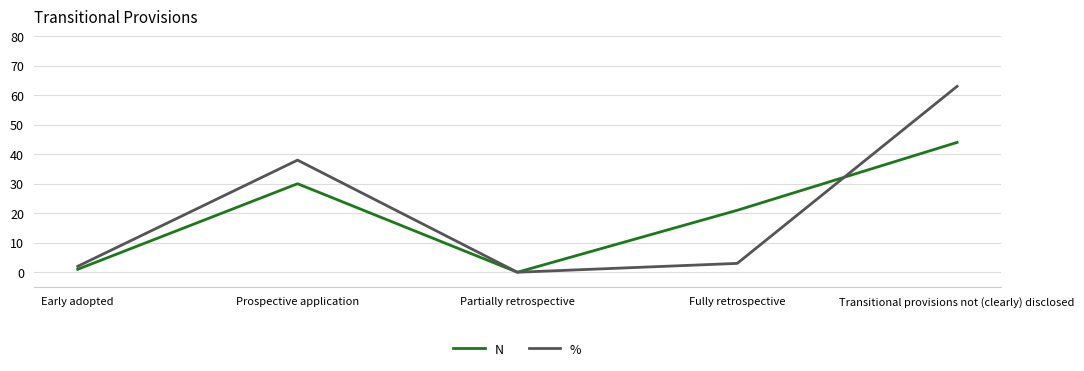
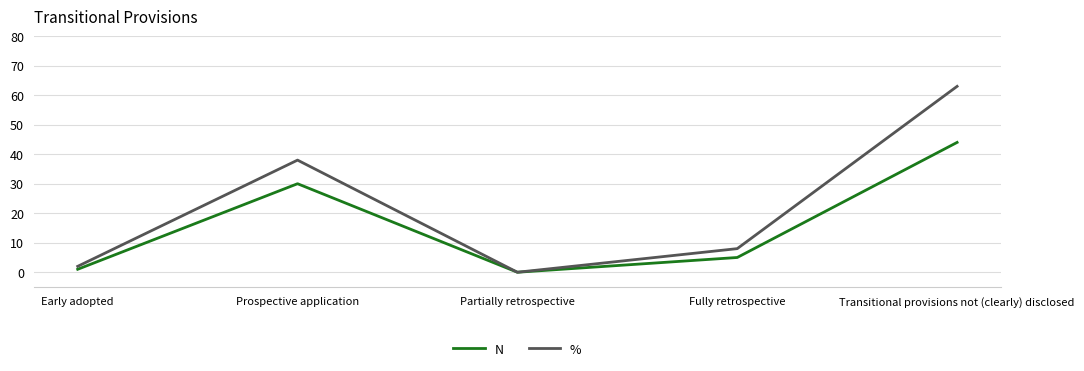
N, Fully retrospective: 21 -> 5
%, Fully retrospective: 3 -> 8
